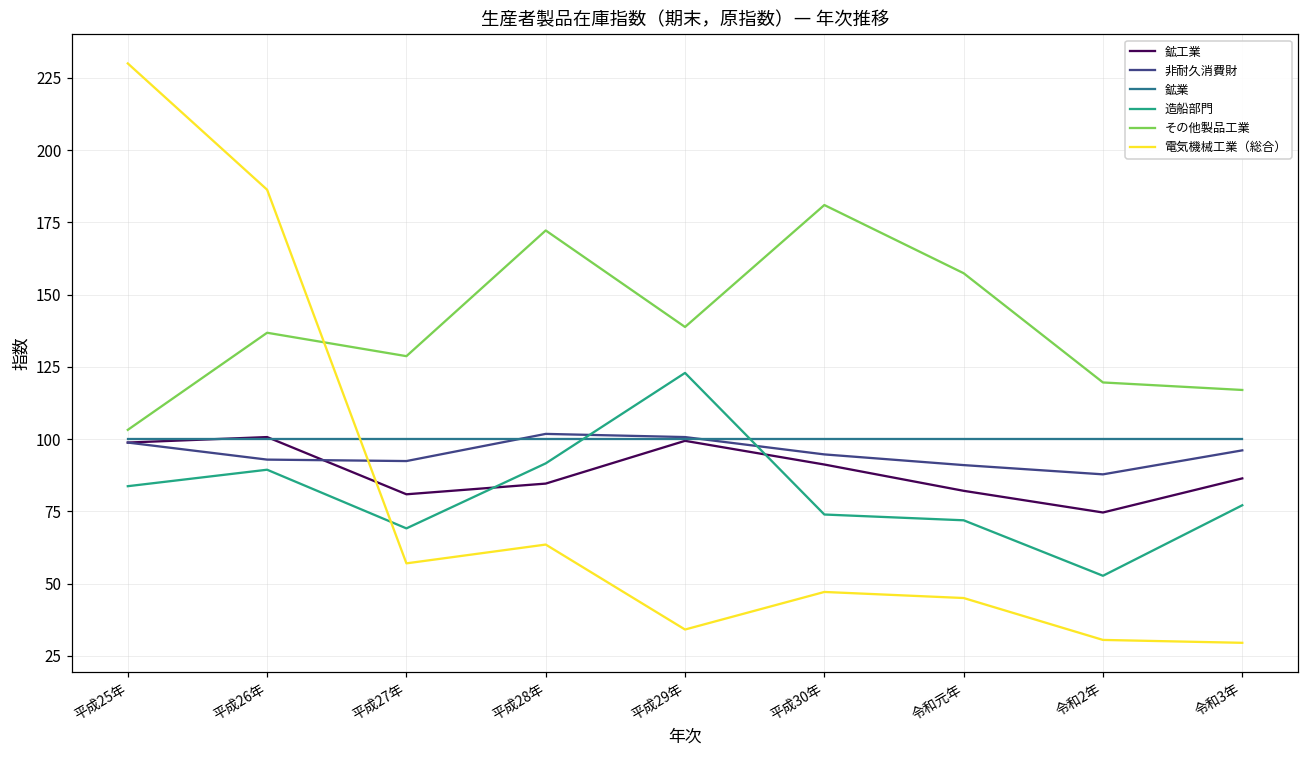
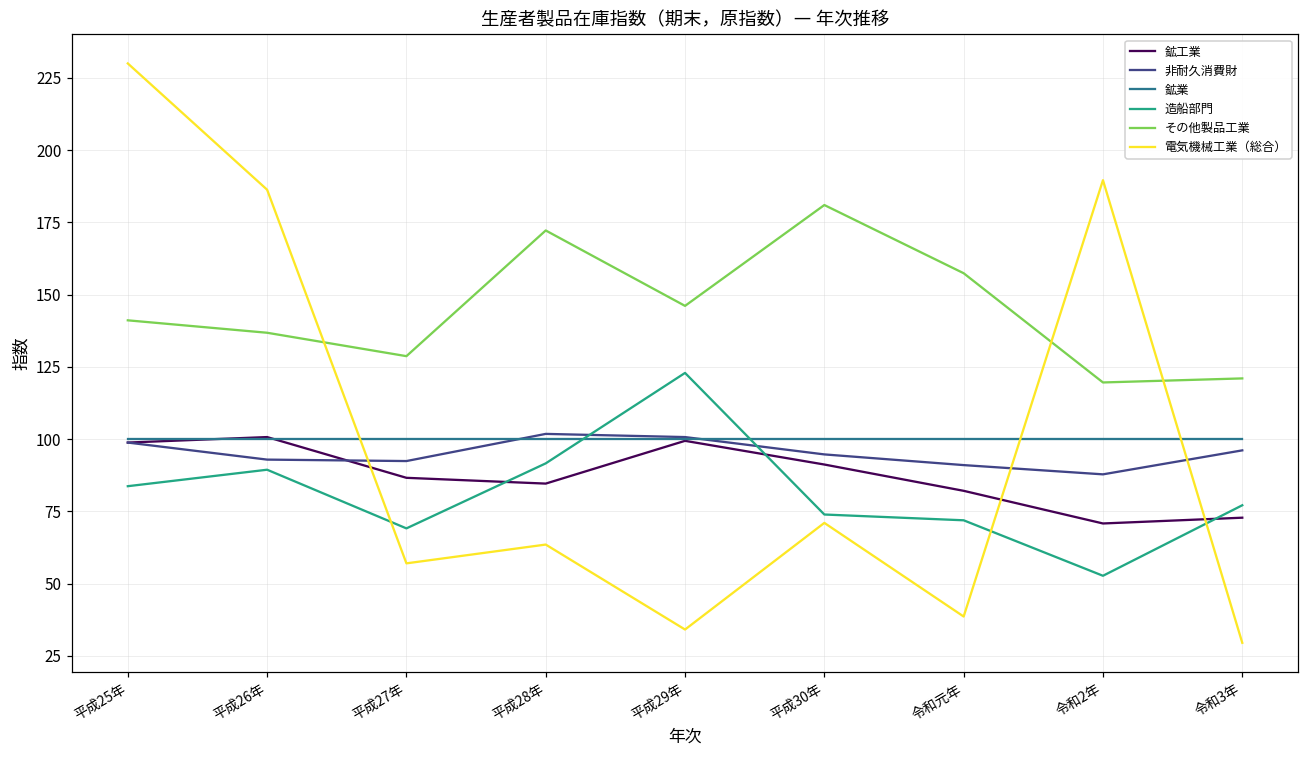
その他製品工業, 平成25年: 103 -> 141
鉱工業, 平成27年: 81 -> 87
その他製品工業, 平成29年: 139 -> 146
電気機械工業（総合）, 平成30年: 47 -> 71
電気機械工業（総合）, 令和元年: 45 -> 39
鉱工業, 令和2年: 75 -> 71
電気機械工業（総合）, 令和2年: 31 -> 190
鉱工業, 令和3年: 86 -> 73
その他製品工業, 令和3年: 117 -> 121
